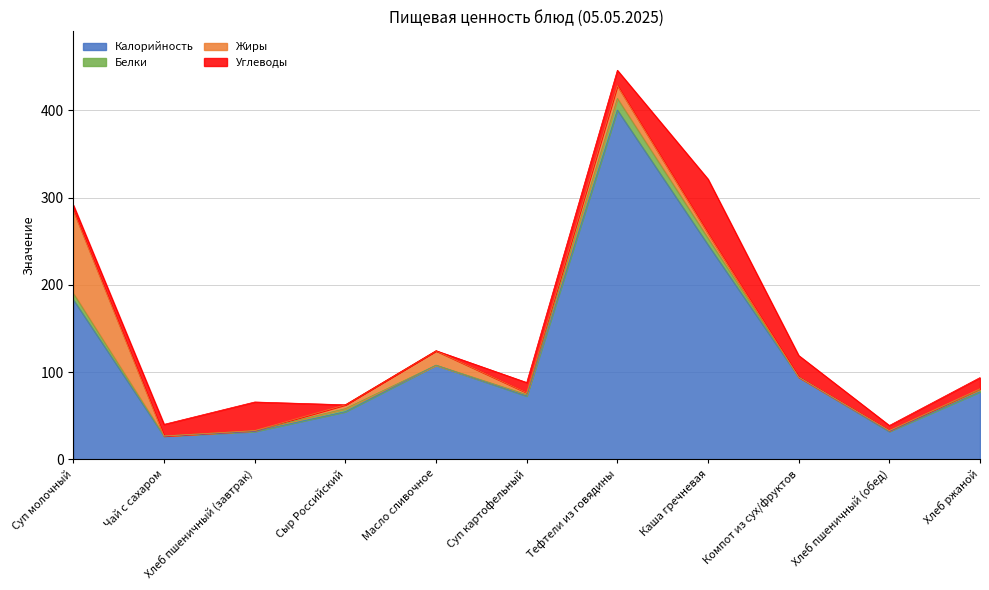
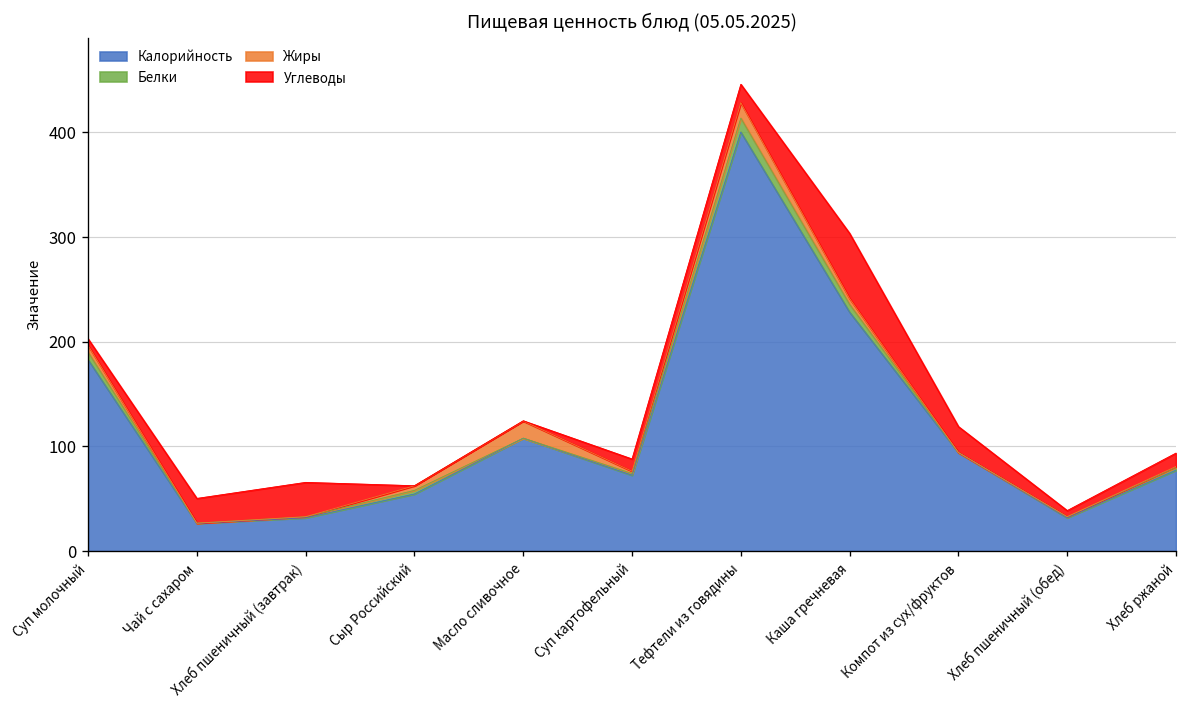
Жиры, Суп молочный: 90 -> 10
Углеводы, Чай с сахаром: 10 -> 20
Калорийность, Каша гречневая: 250 -> 230
